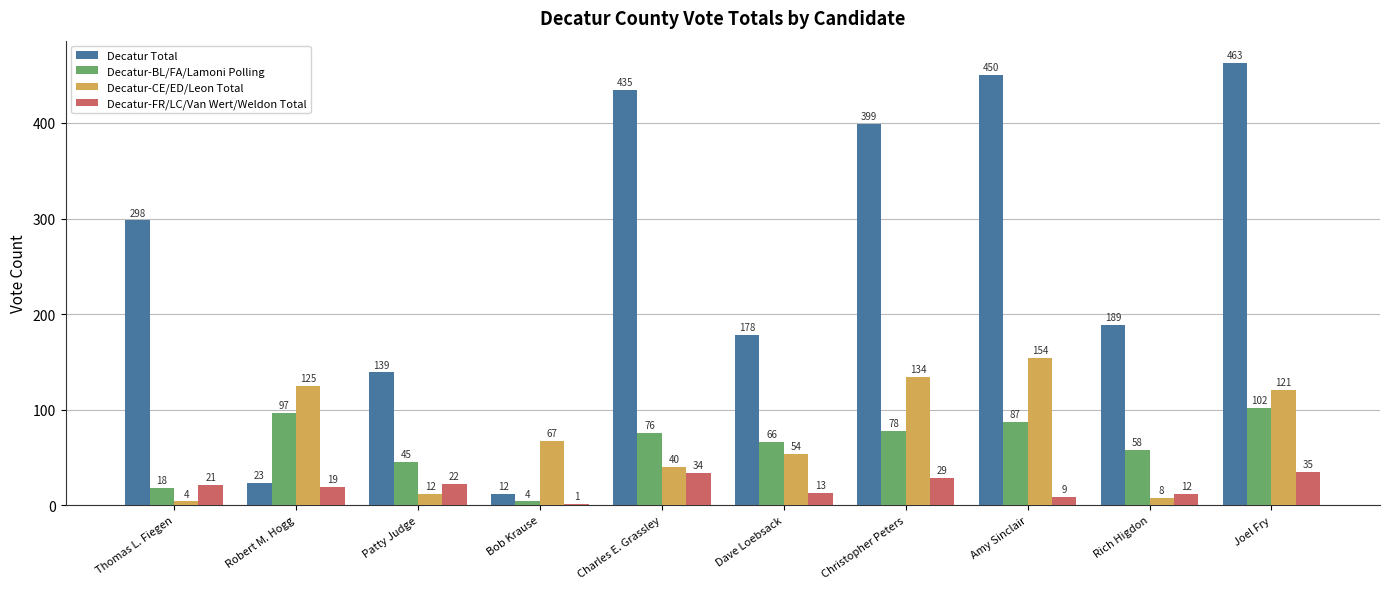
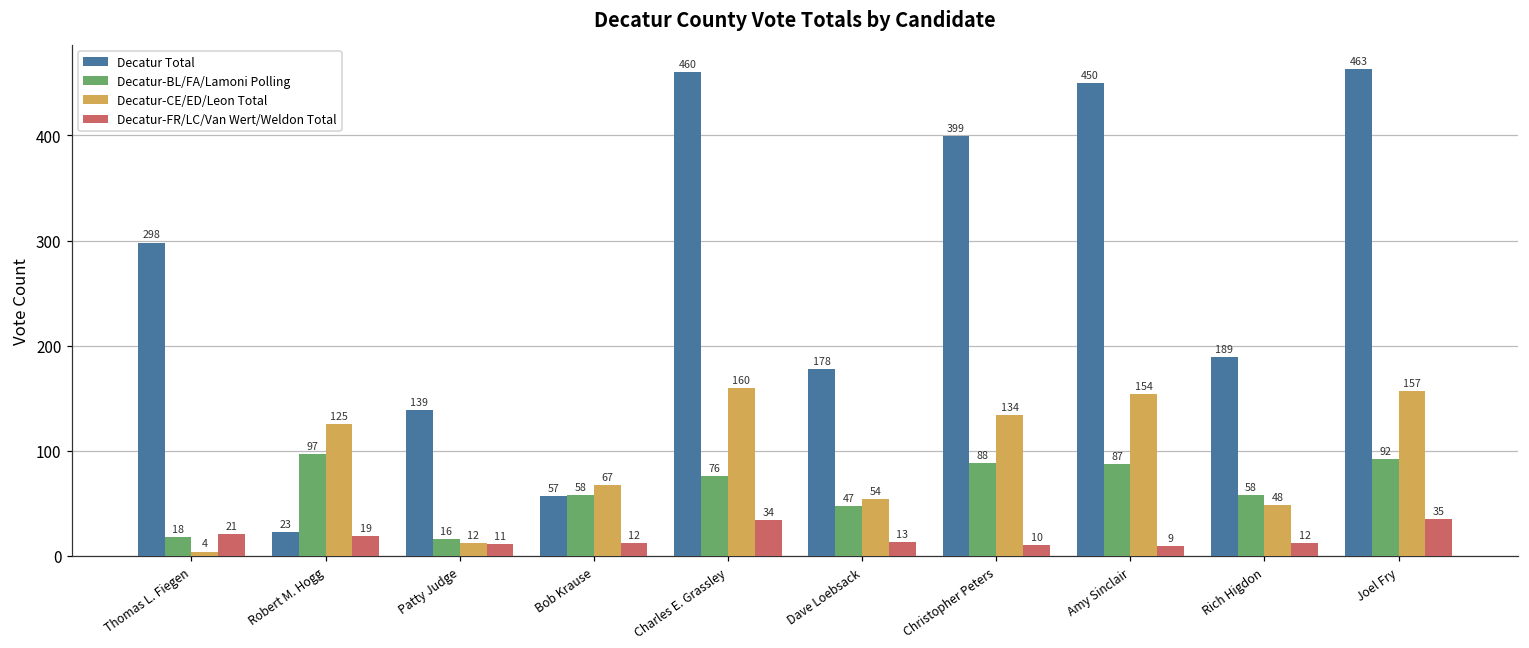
Decatur-BL/FA/Lamoni Polling, Patty Judge: 45 -> 16
Decatur-FR/LC/Van Wert/Weldon Total, Patty Judge: 22 -> 11
Decatur Total, Bob Krause: 12 -> 57
Decatur-BL/FA/Lamoni Polling, Bob Krause: 4 -> 58
Decatur-FR/LC/Van Wert/Weldon Total, Bob Krause: 1 -> 12
Decatur Total, Charles E. Grassley: 435 -> 460
Decatur-CE/ED/Leon Total, Charles E. Grassley: 40 -> 160
Decatur-BL/FA/Lamoni Polling, Dave Loebsack: 66 -> 47
Decatur-BL/FA/Lamoni Polling, Christopher Peters: 78 -> 88
Decatur-FR/LC/Van Wert/Weldon Total, Christopher Peters: 29 -> 10
Decatur-CE/ED/Leon Total, Rich Higdon: 8 -> 48
Decatur-BL/FA/Lamoni Polling, Joel Fry: 102 -> 92
Decatur-CE/ED/Leon Total, Joel Fry: 121 -> 157
